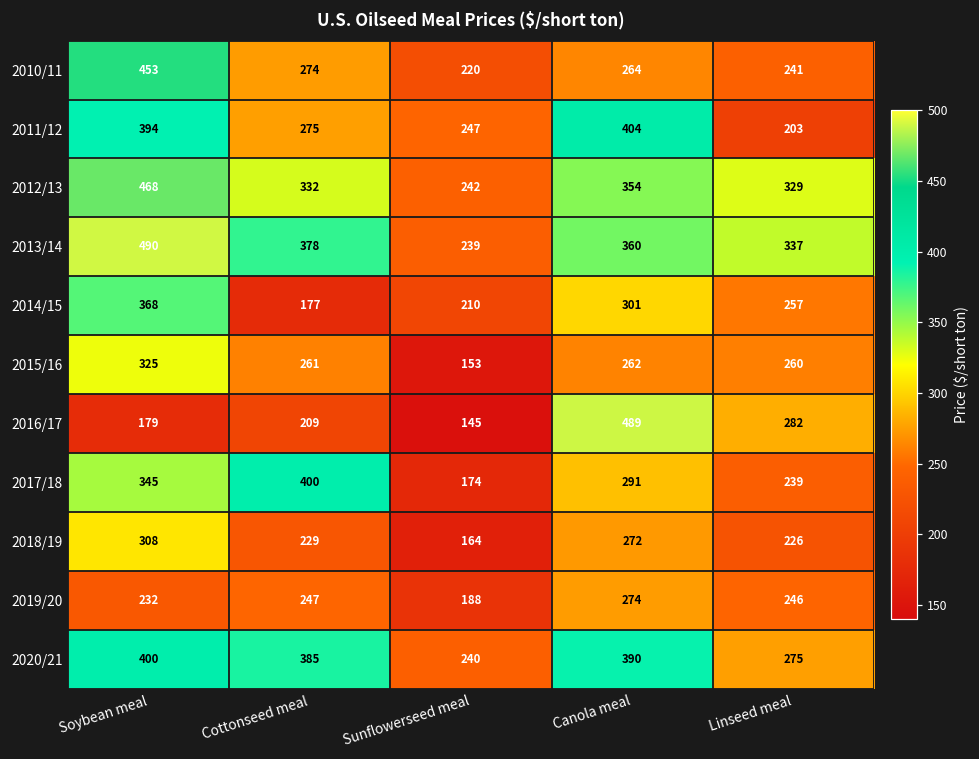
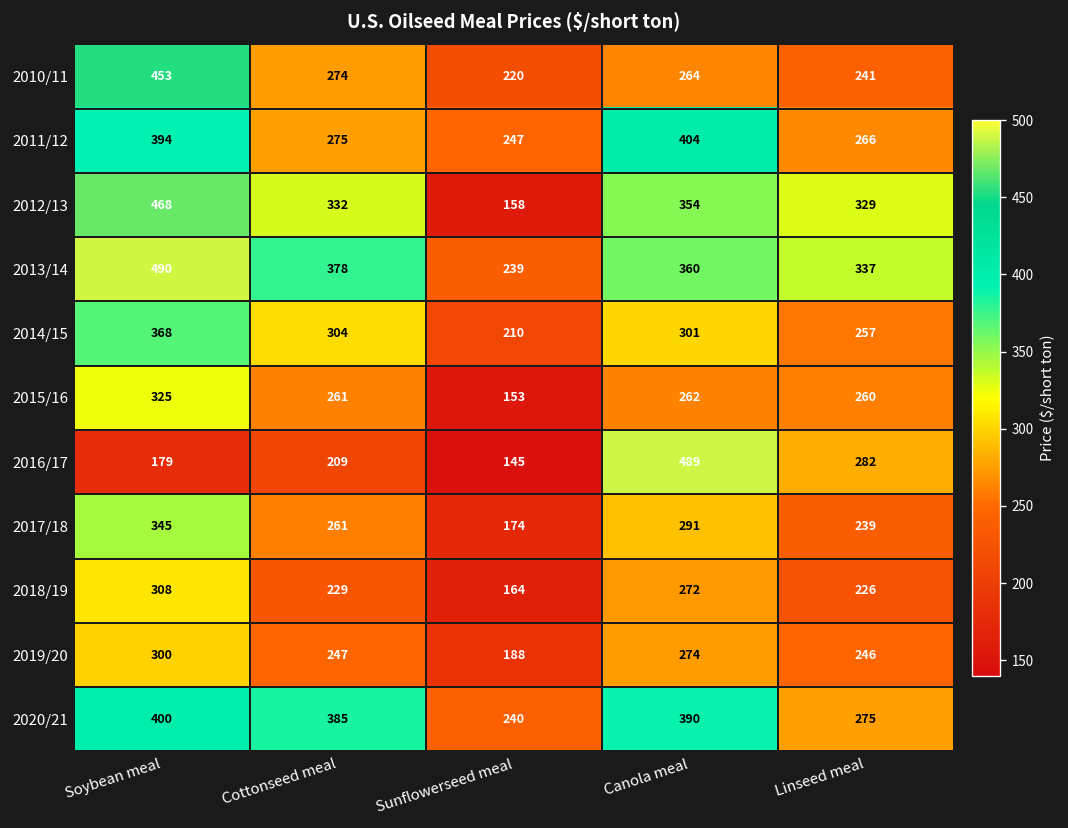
2011/12, Linseed meal: 203 -> 266
2012/13, Sunflowerseed meal: 242 -> 158
2014/15, Cottonseed meal: 177 -> 304
2017/18, Cottonseed meal: 400 -> 261
2019/20, Soybean meal: 232 -> 300
